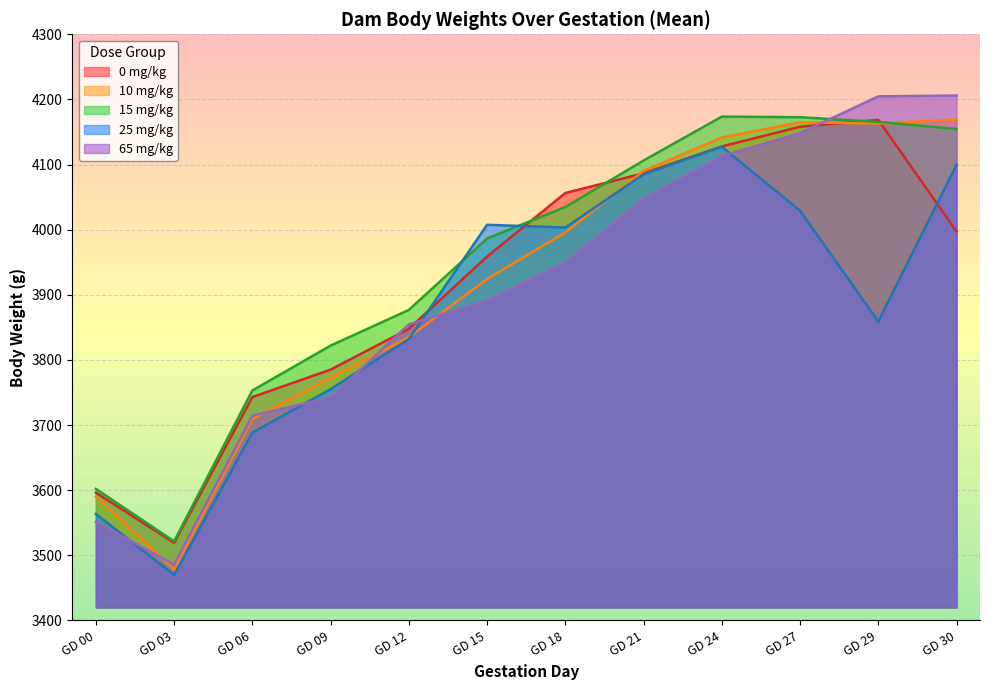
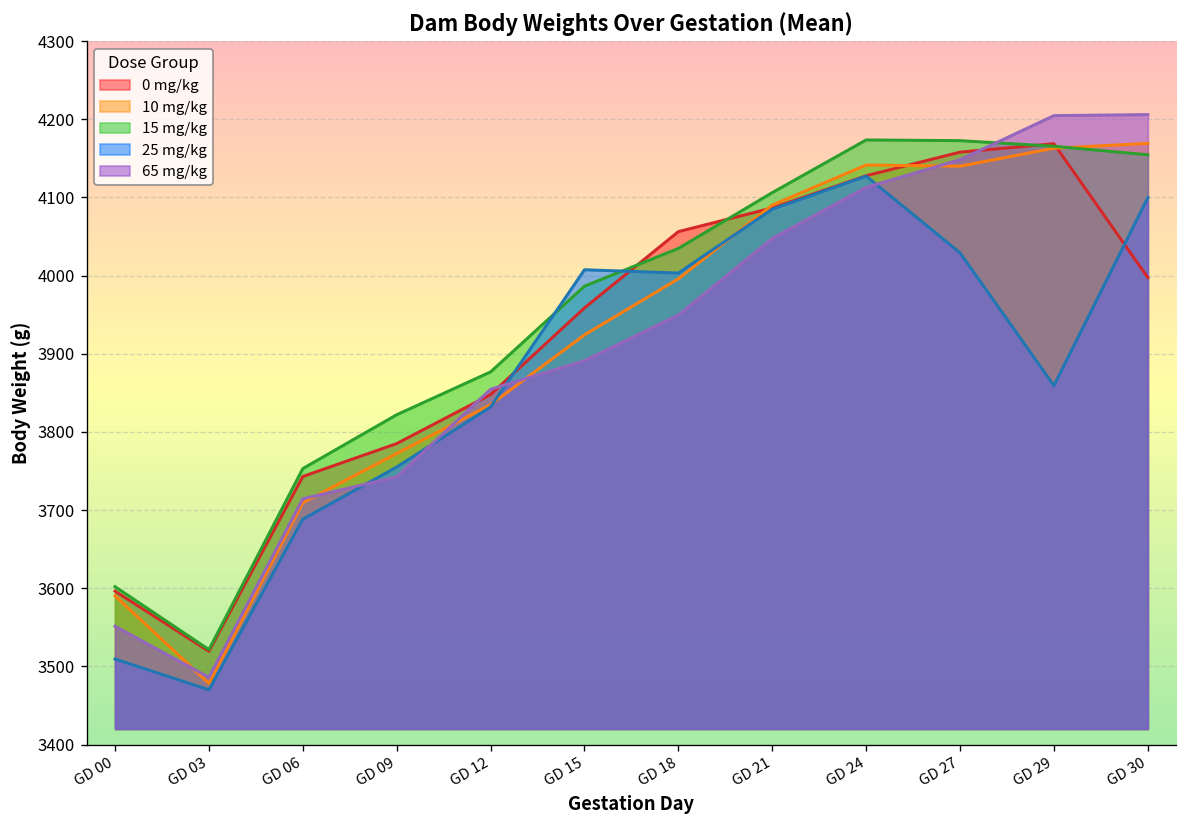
25 mg/kg, GD 00: 3560 -> 3510
10 mg/kg, GD 27: 4160 -> 4140
